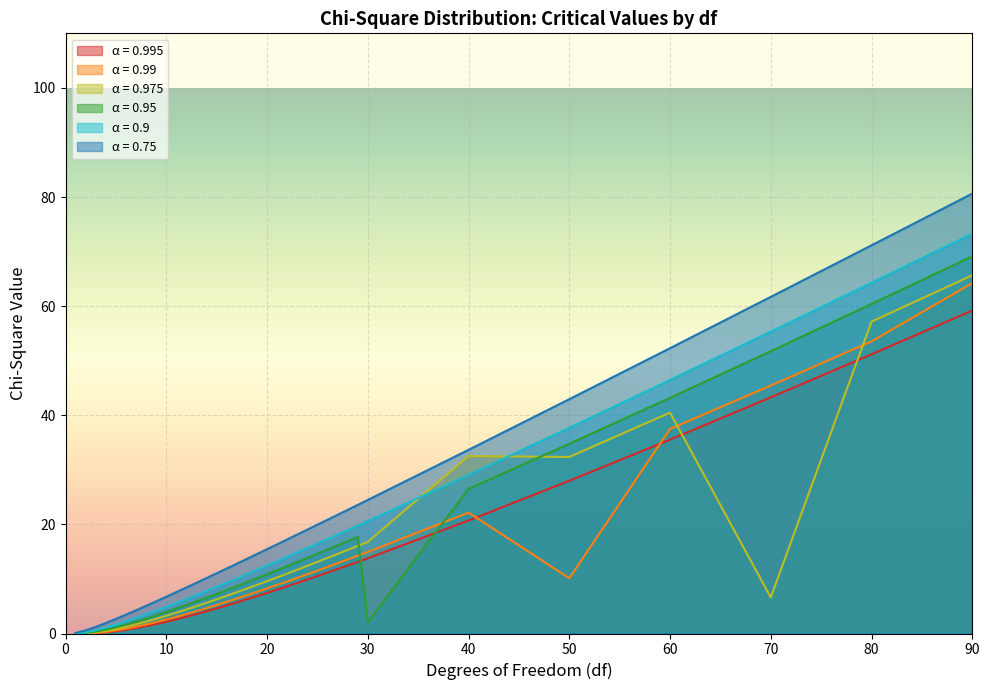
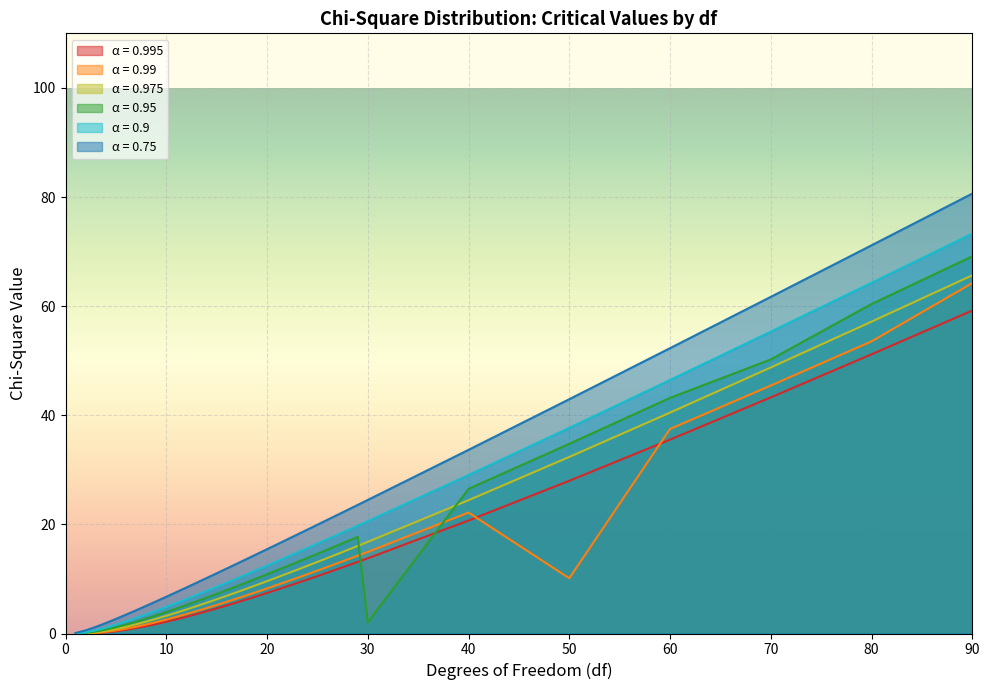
α = 0.975, 40: 33 -> 24
α = 0.975, 70: 7 -> 49
α = 0.95, 70: 52 -> 50
